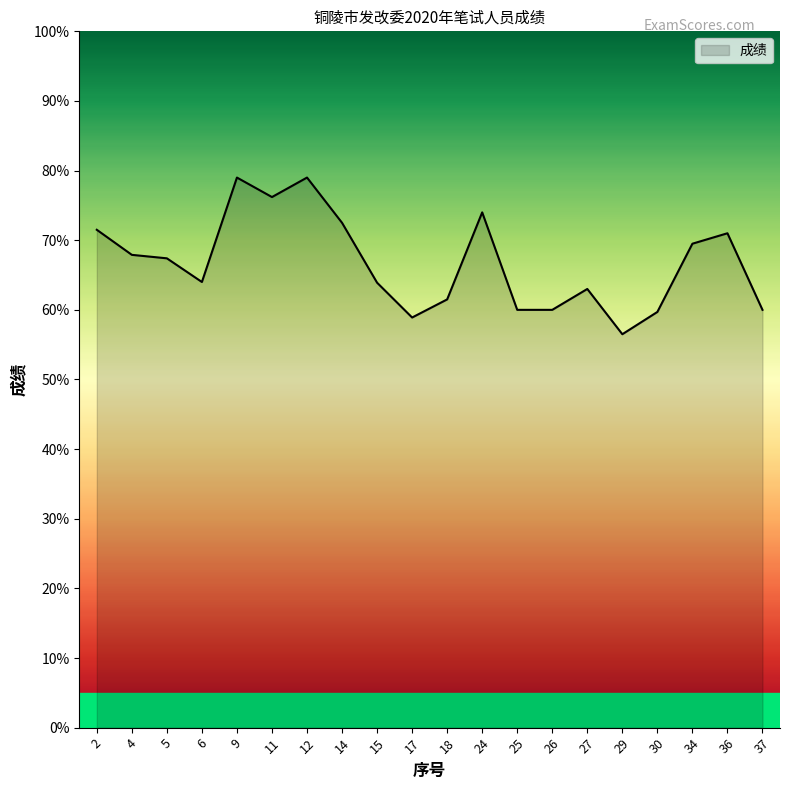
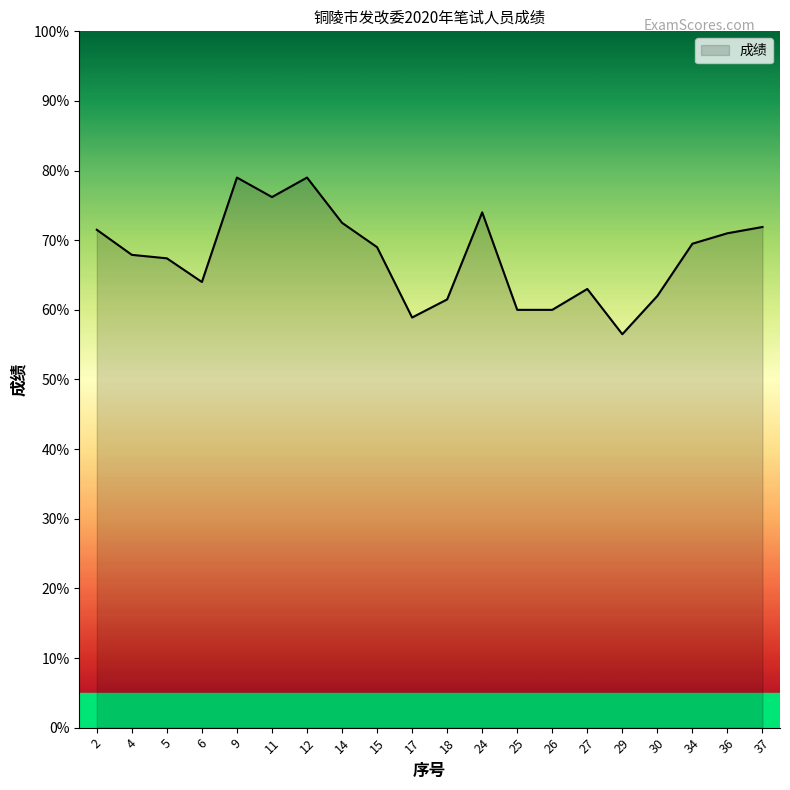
15: 64% -> 69%
30: 60% -> 62%
37: 60% -> 72%
